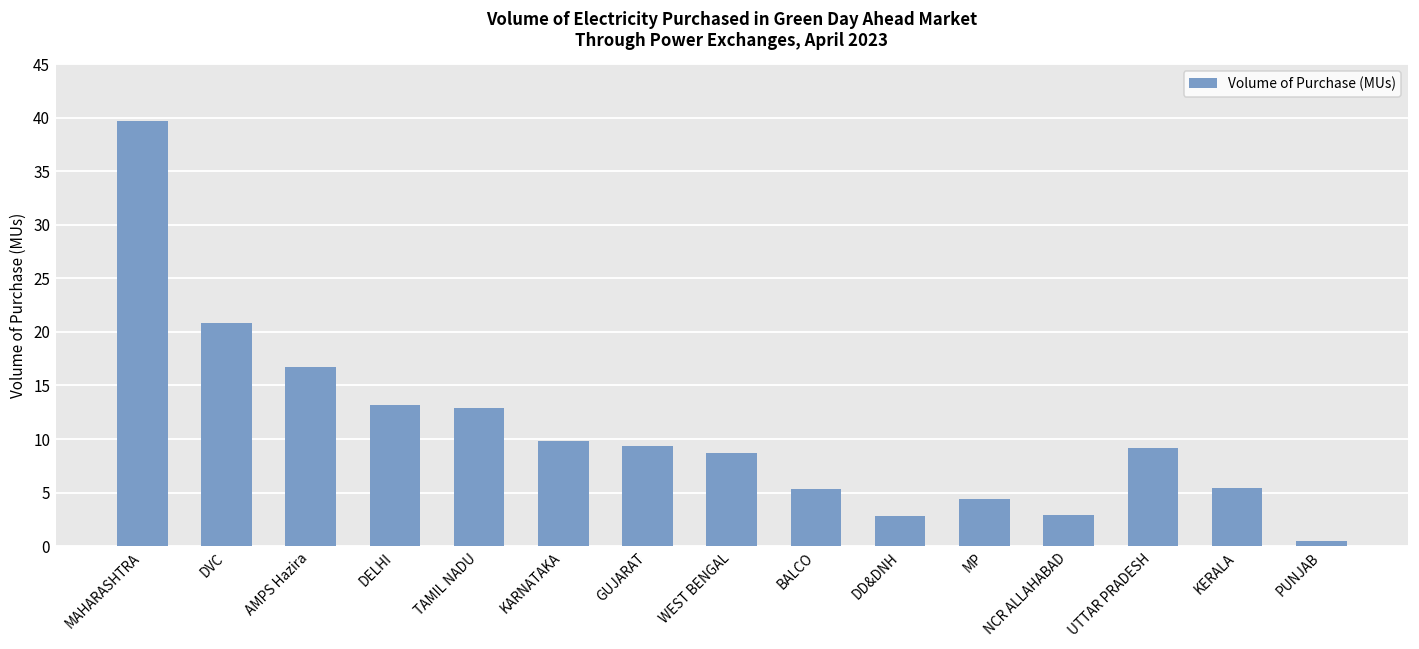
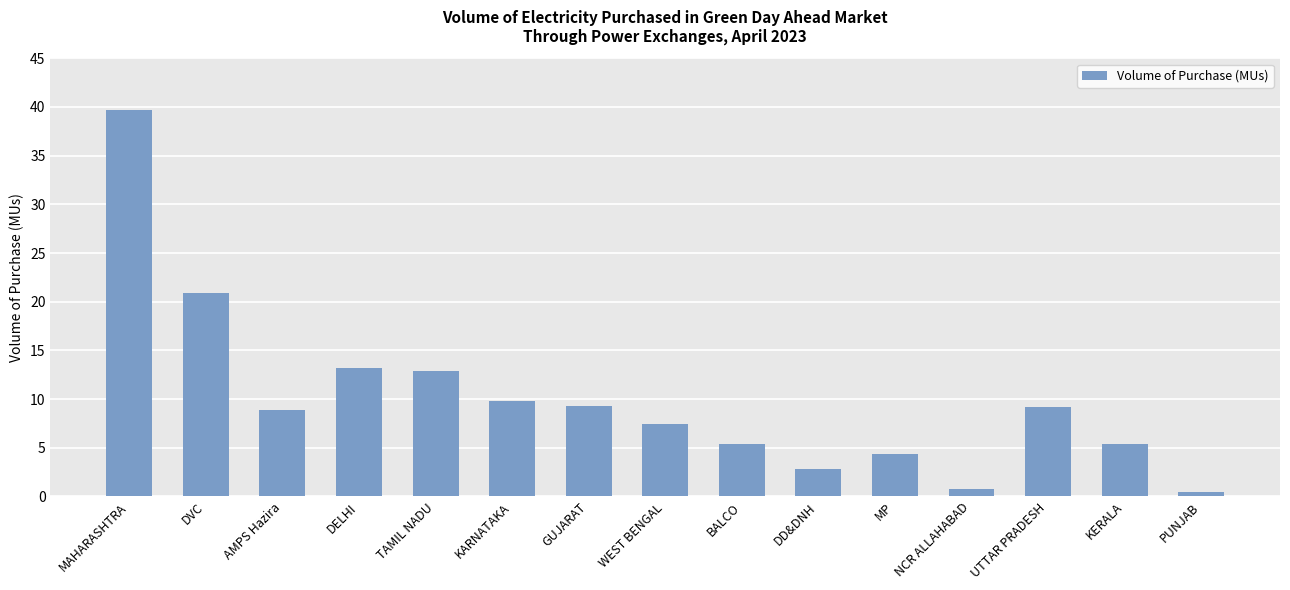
AMPS Hazira: 17 -> 9
WEST BENGAL: 9 -> 7
NCR ALLAHABAD: 3 -> 1
